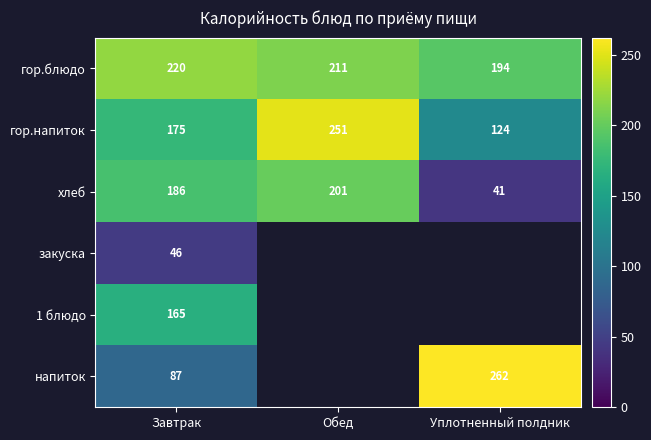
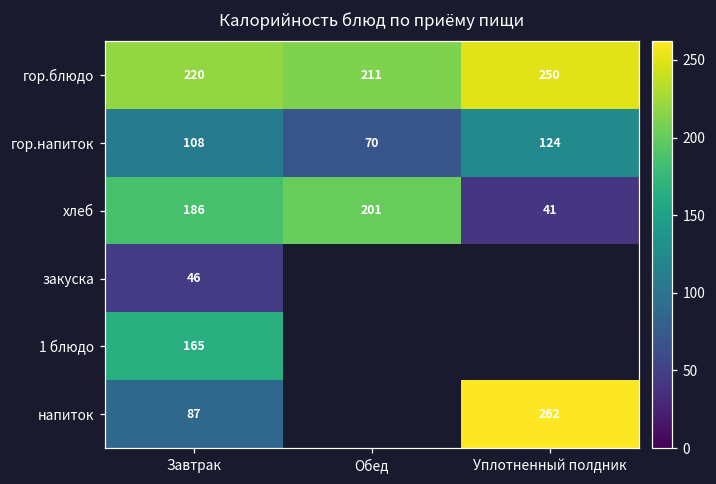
гор.блюдо, Уплотненный полдник: 194 -> 250
гор.напиток, Завтрак: 175 -> 108
гор.напиток, Обед: 251 -> 70
